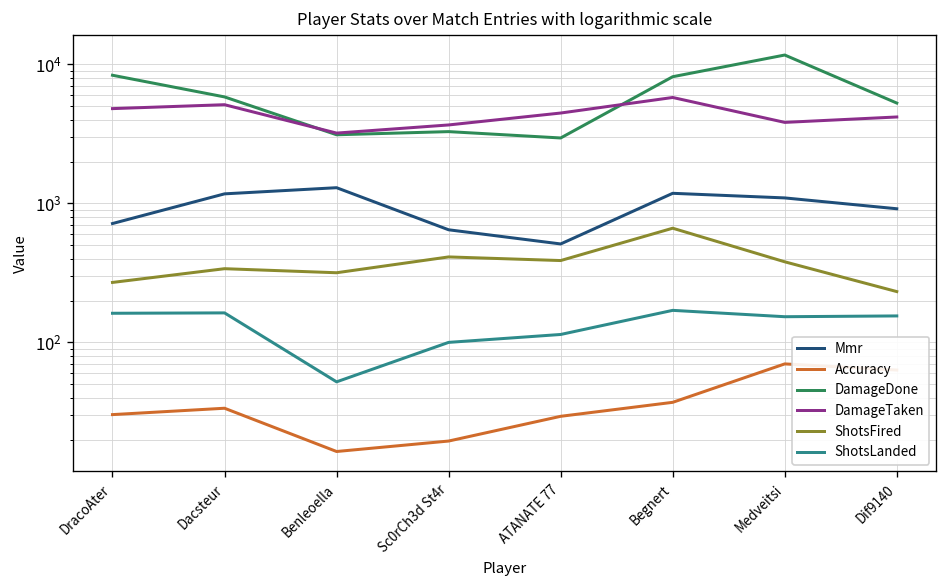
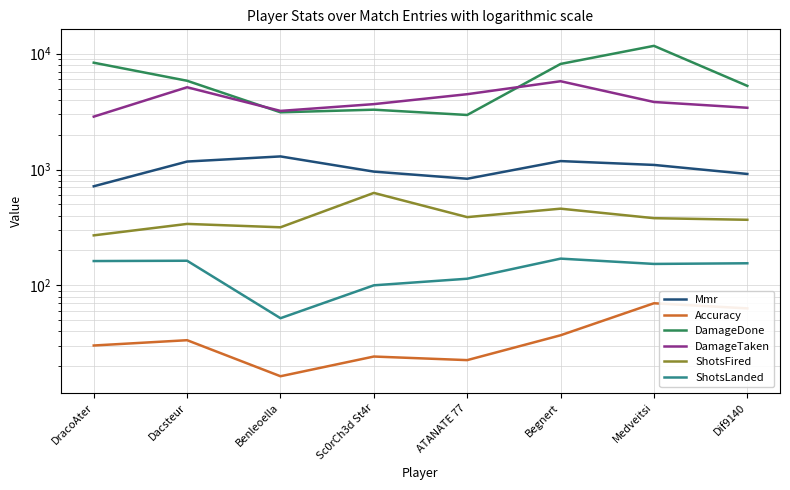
DamageTaken, DracoAter: 4800 -> 2900
Mmr, Sc0rCh3d St4r: 600 -> 1000
Accuracy, Sc0rCh3d St4r: 20 -> 24
ShotsFired, Sc0rCh3d St4r: 410 -> 600
Mmr, ATANATE 77: 500 -> 800
Accuracy, ATANATE 77: 29 -> 23
ShotsFired, Begnert: 700 -> 460
DamageTaken, Dif9140: 4200 -> 3400
ShotsFired, Dif9140: 230 -> 370
